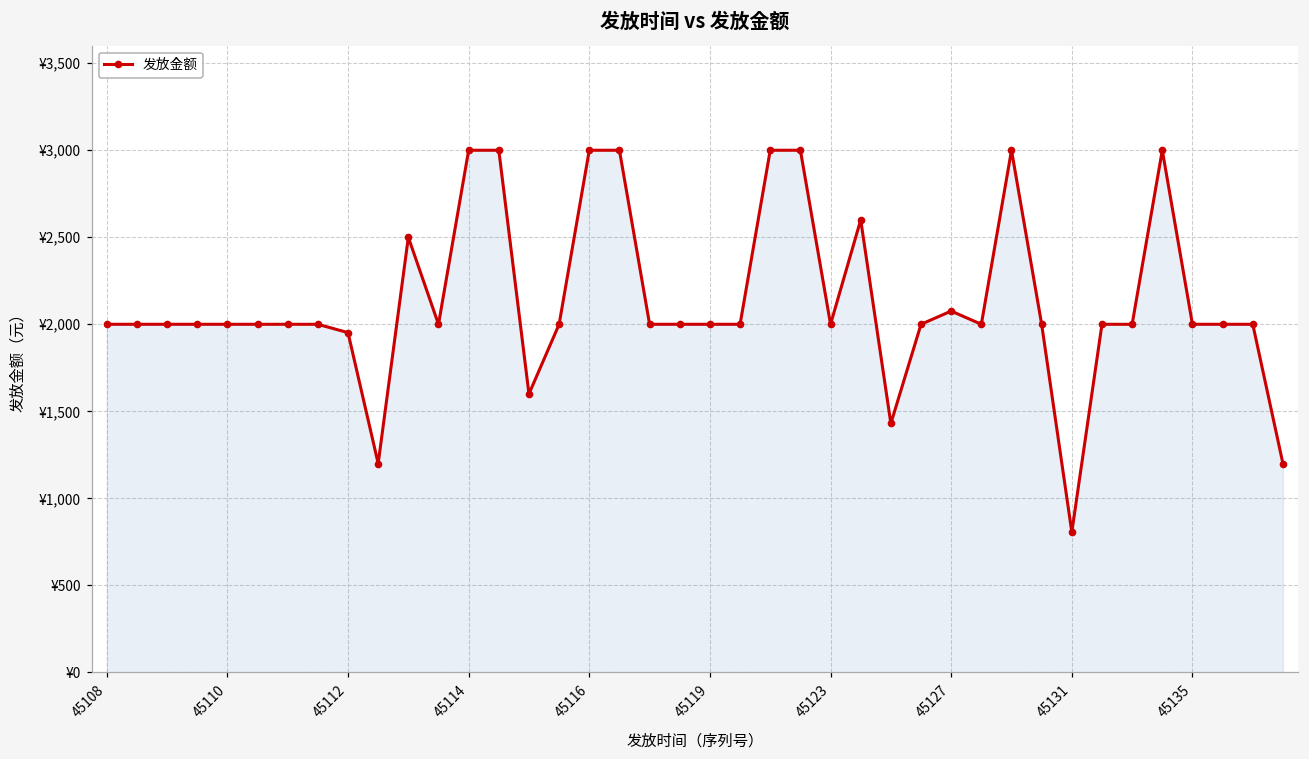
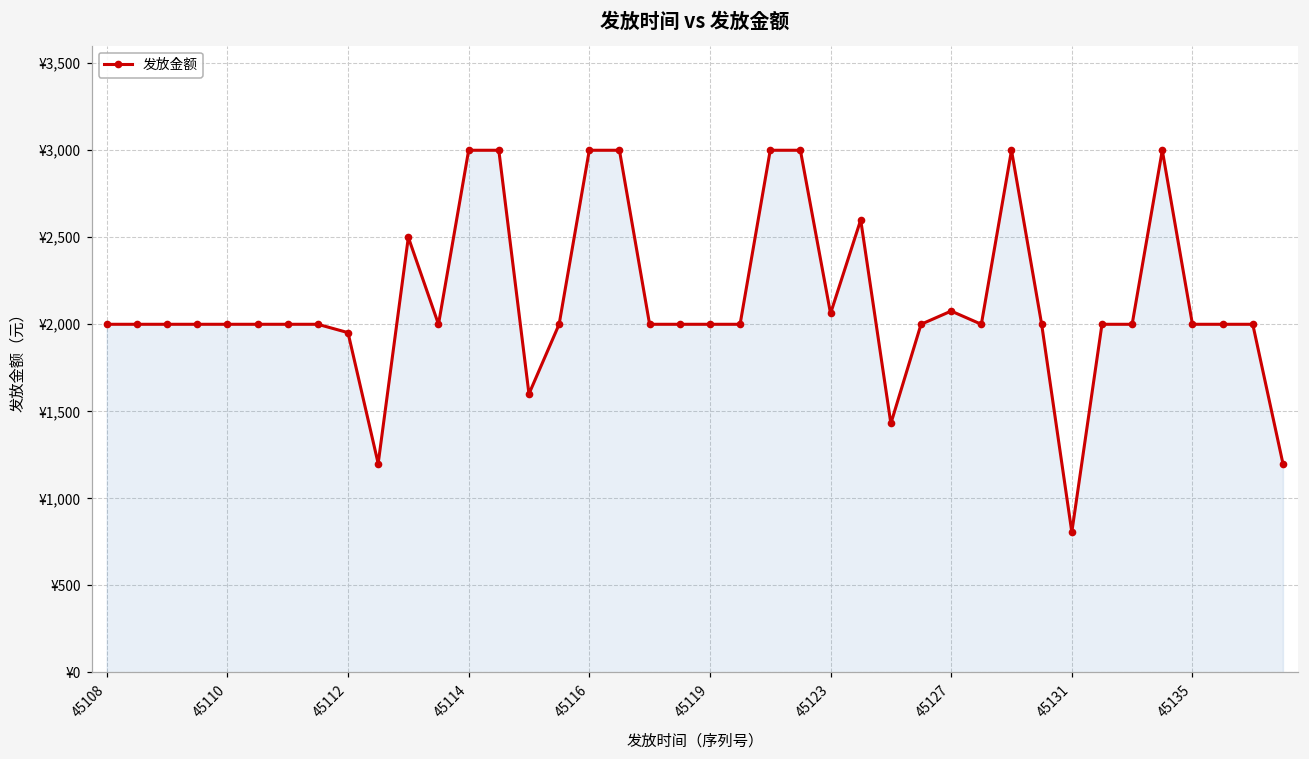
45123: ¥2,000 -> ¥2,060
